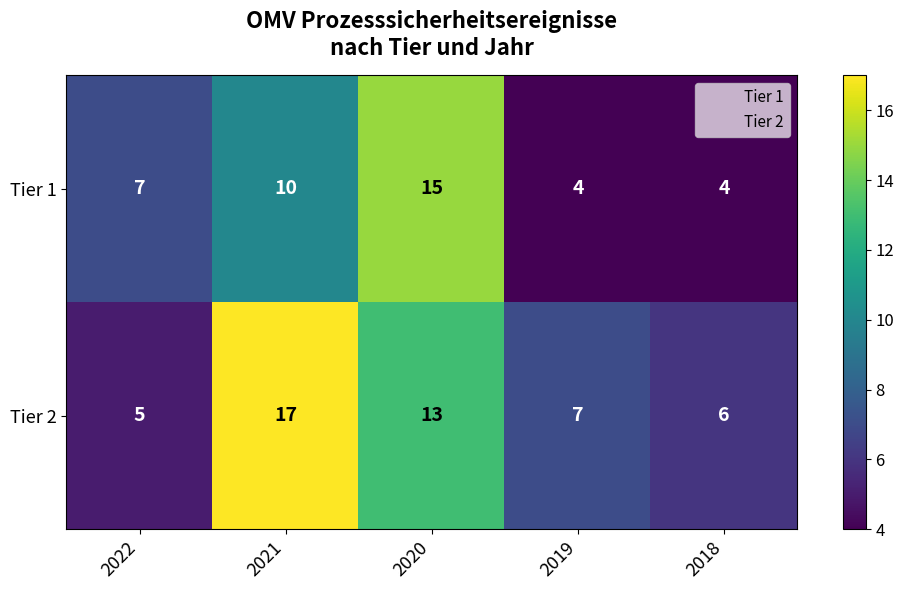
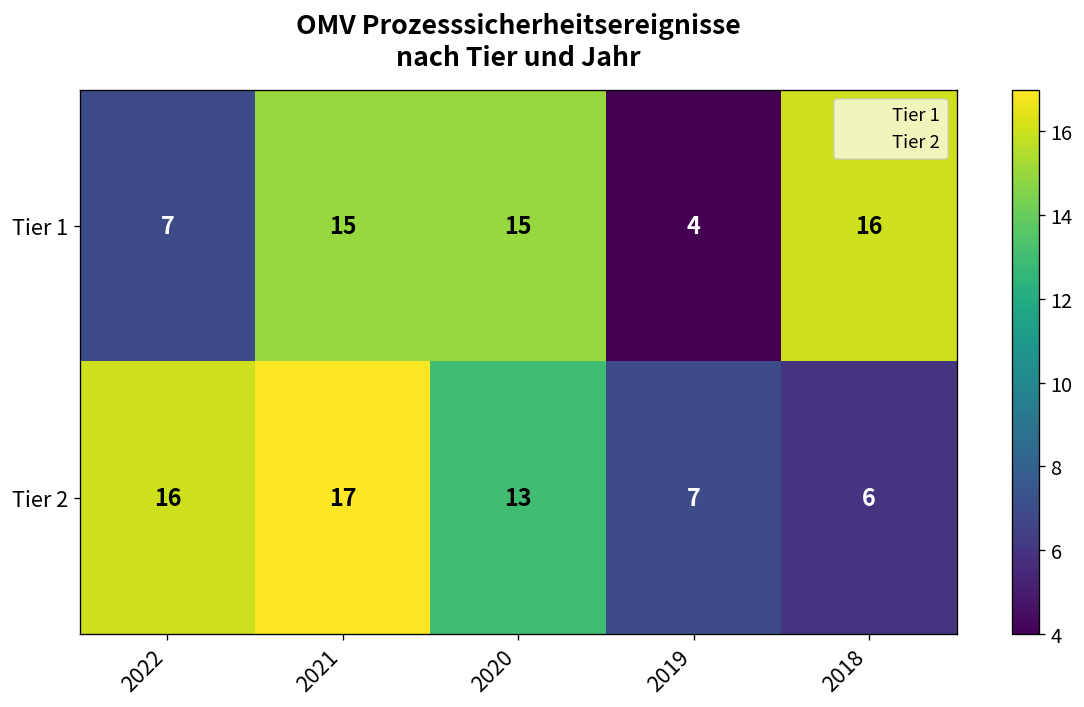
Tier 1, 2021: 10 -> 15
Tier 1, 2018: 4 -> 16
Tier 2, 2022: 5 -> 16
